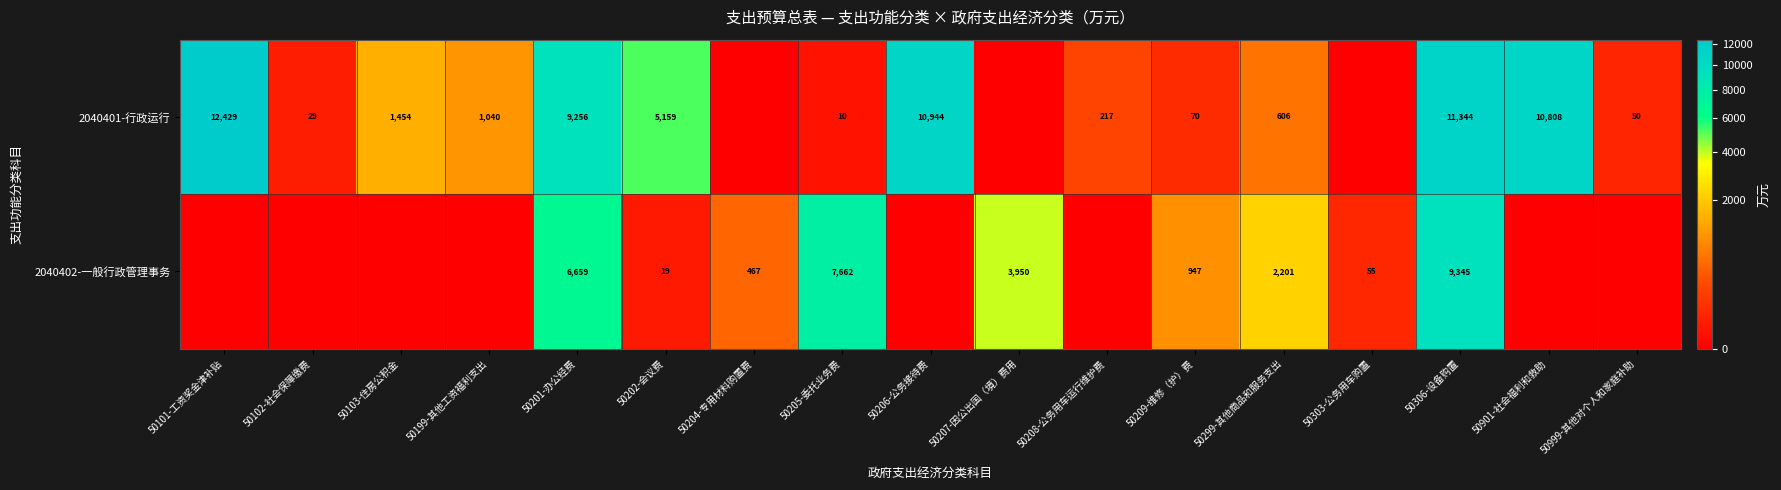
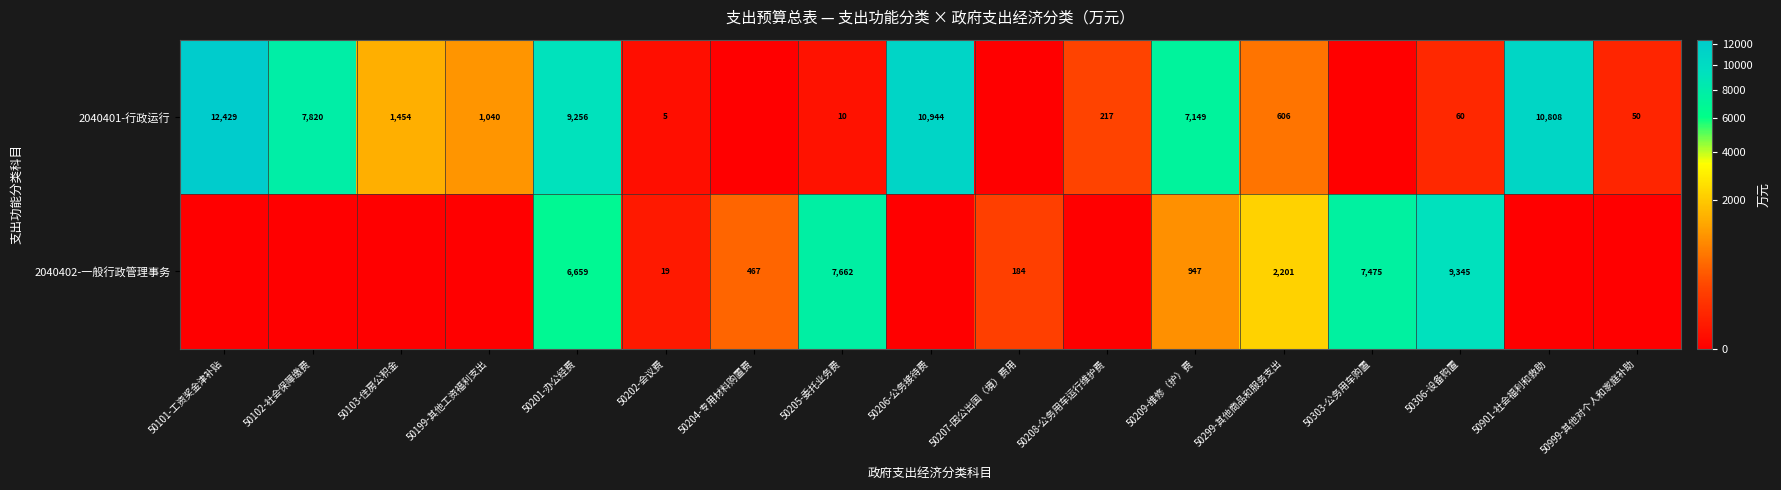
2040401-行政运行, 50102-社会保障缴费: 29 -> 7,820
2040401-行政运行, 50202-会议费: 5,159 -> 5
2040401-行政运行, 50209-维修（护）费: 70 -> 7,149
2040401-行政运行, 50306-设备购置: 11,344 -> 60
2040402-一般行政管理事务, 50207-因公出国（境）费用: 3,950 -> 184
2040402-一般行政管理事务, 50303-公务用车购置: 55 -> 7,475
